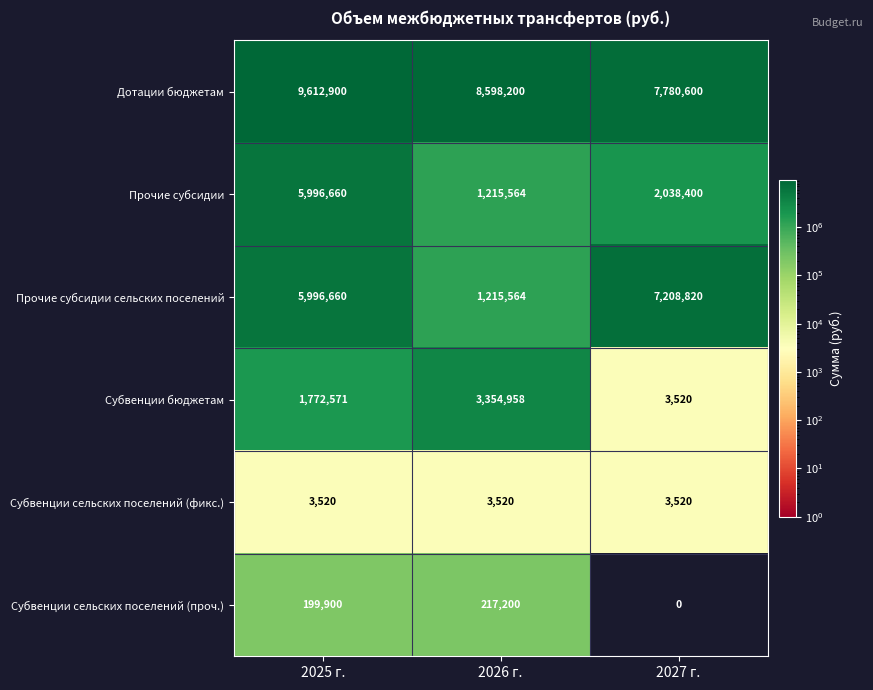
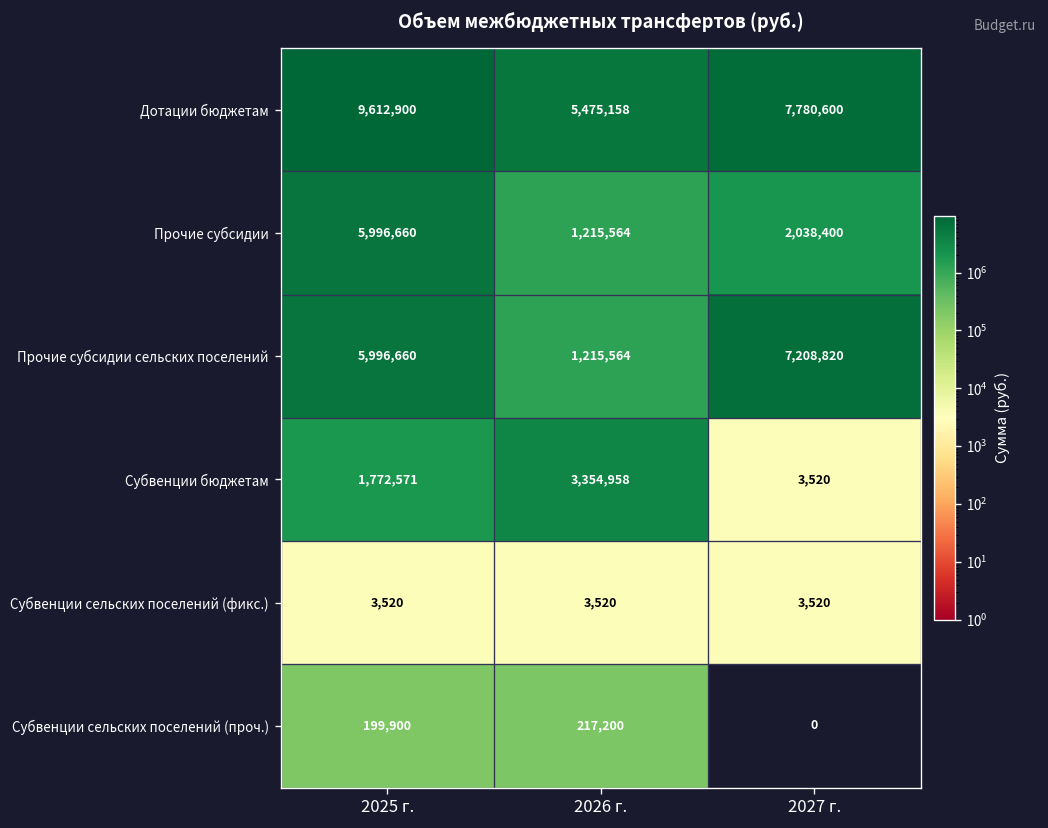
Дотации бюджетам, 2026 г.: 8,598,200 -> 5,475,158
